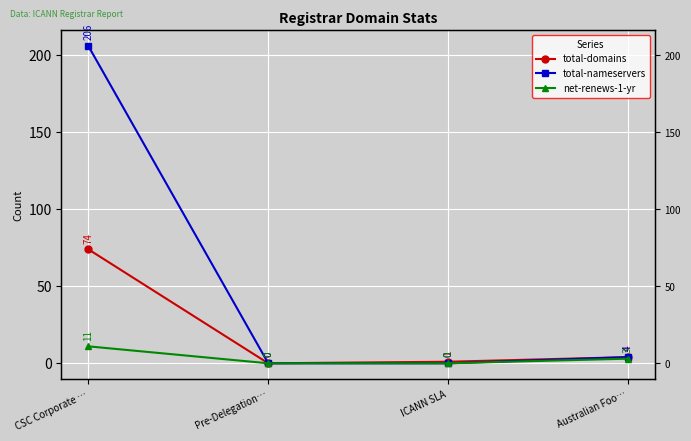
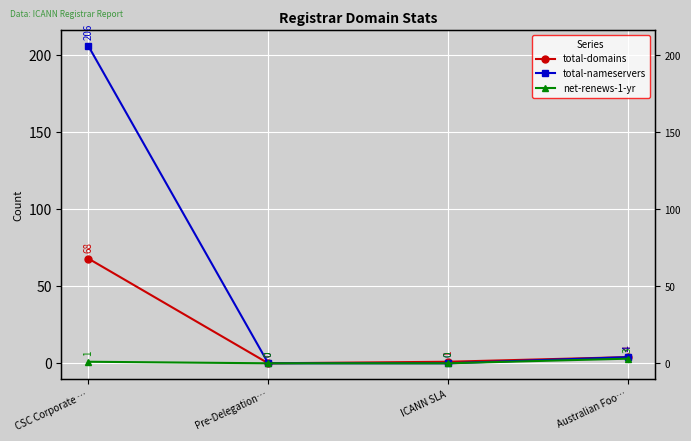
total-domains, CSC Corporate …: 74 -> 68
net-renews-1-yr, CSC Corporate …: 11 -> 1
